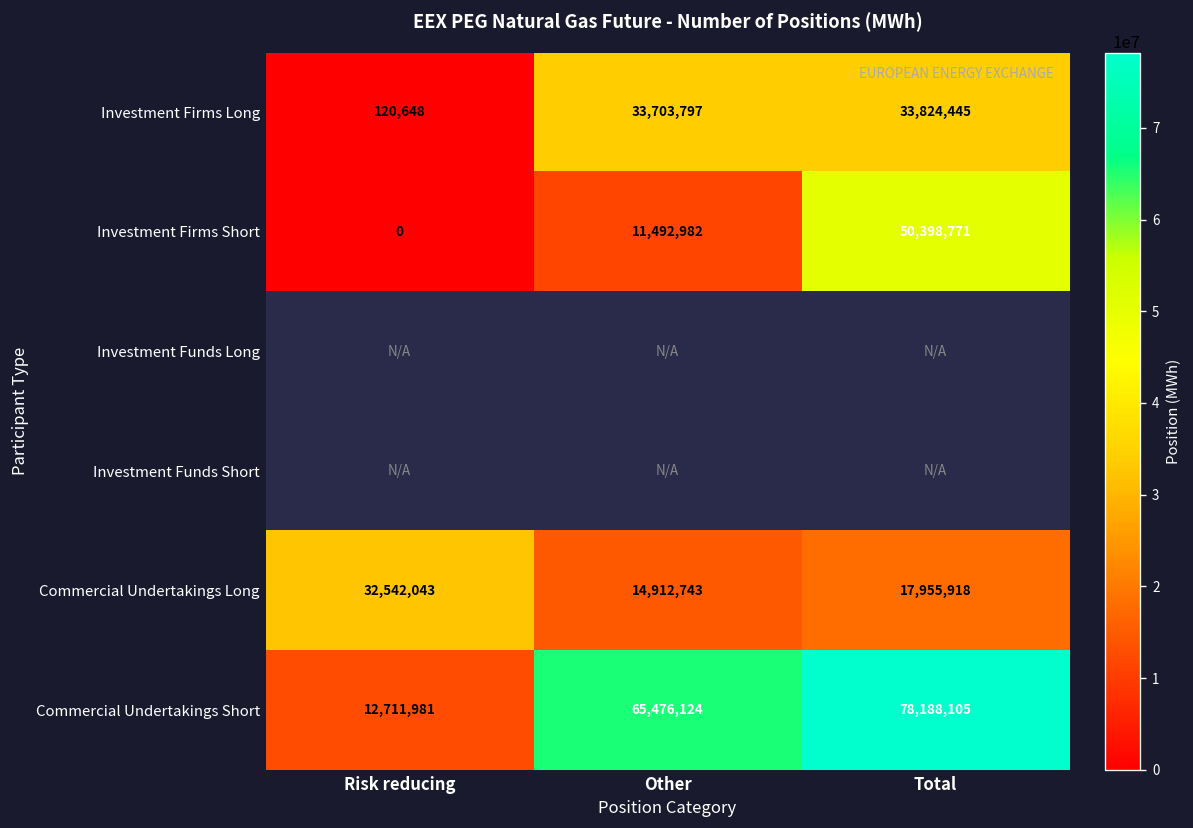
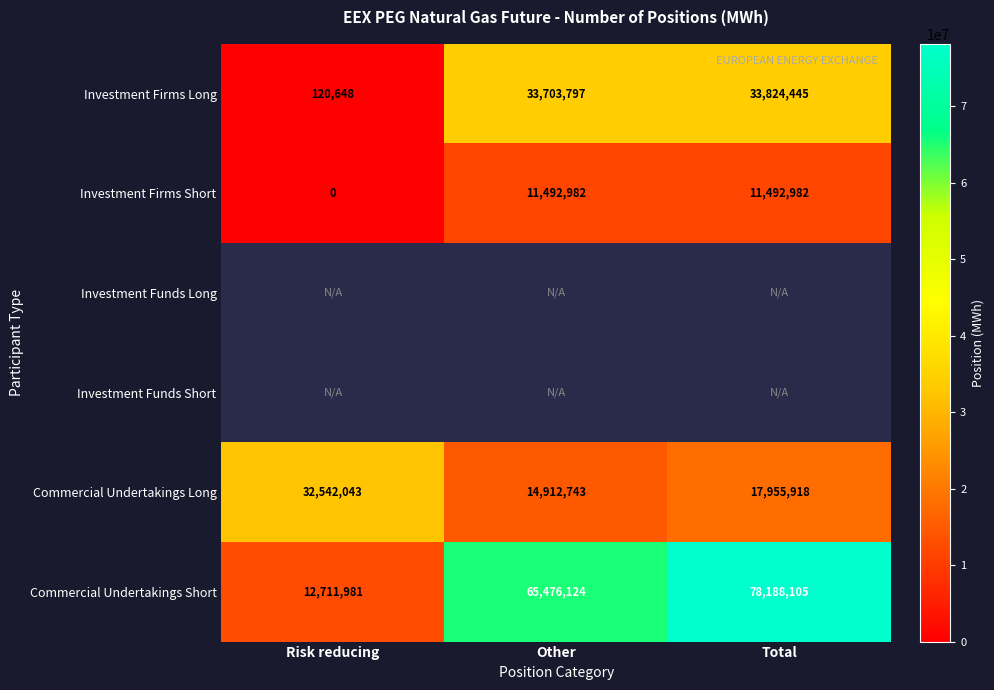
Investment Firms Short, Total: 50,398,771 -> 11,492,982
